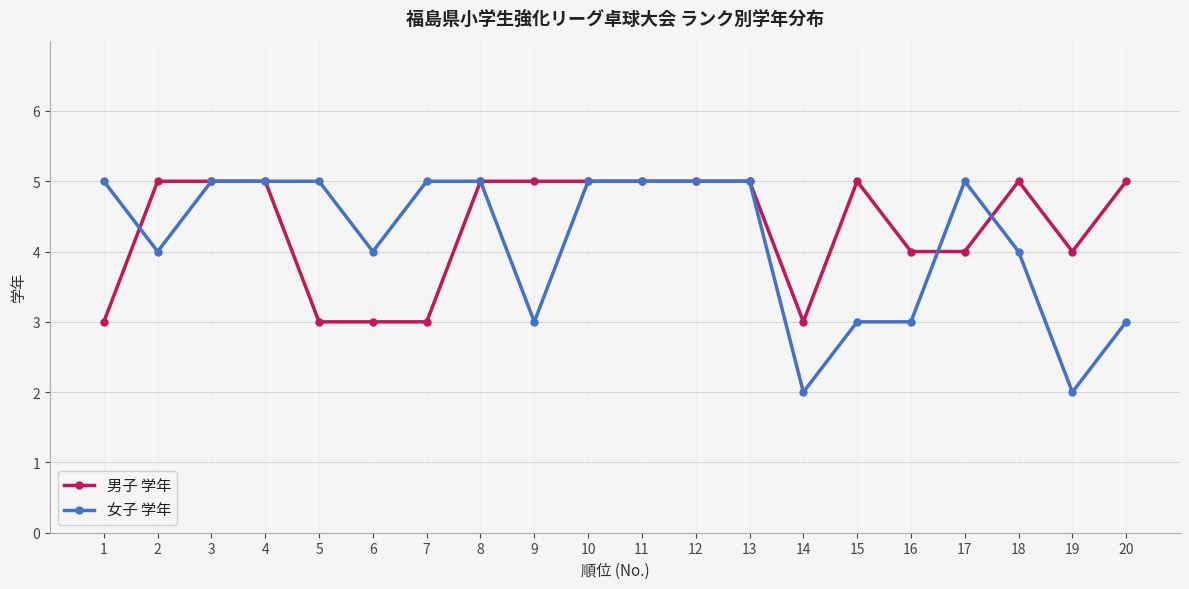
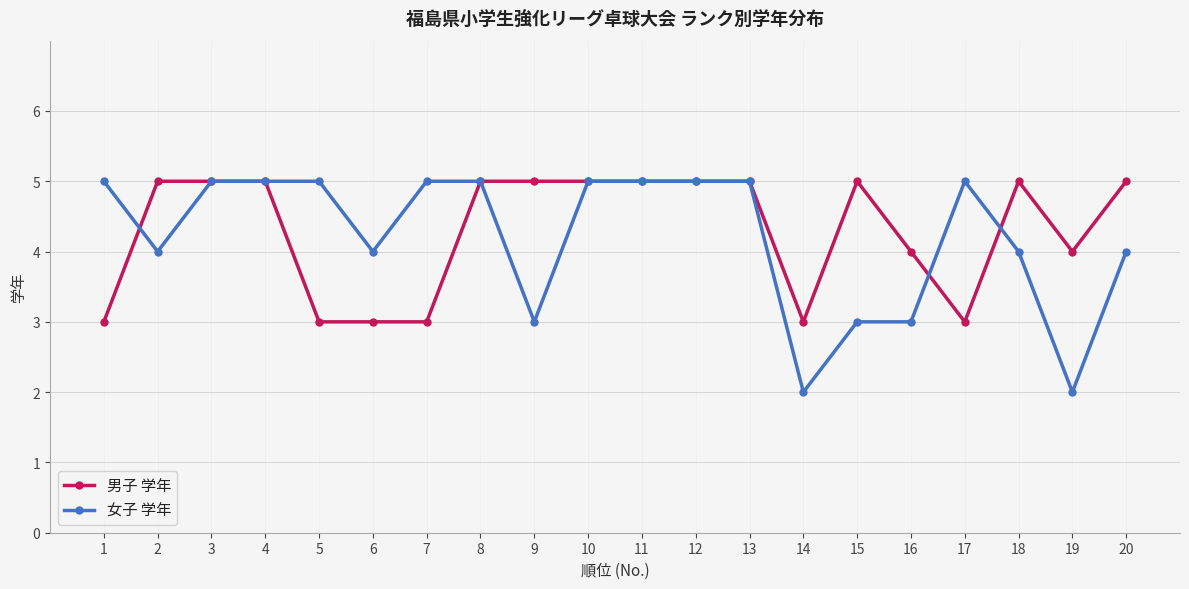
男子 学年, 17: 4 -> 3
女子 学年, 20: 3 -> 4
